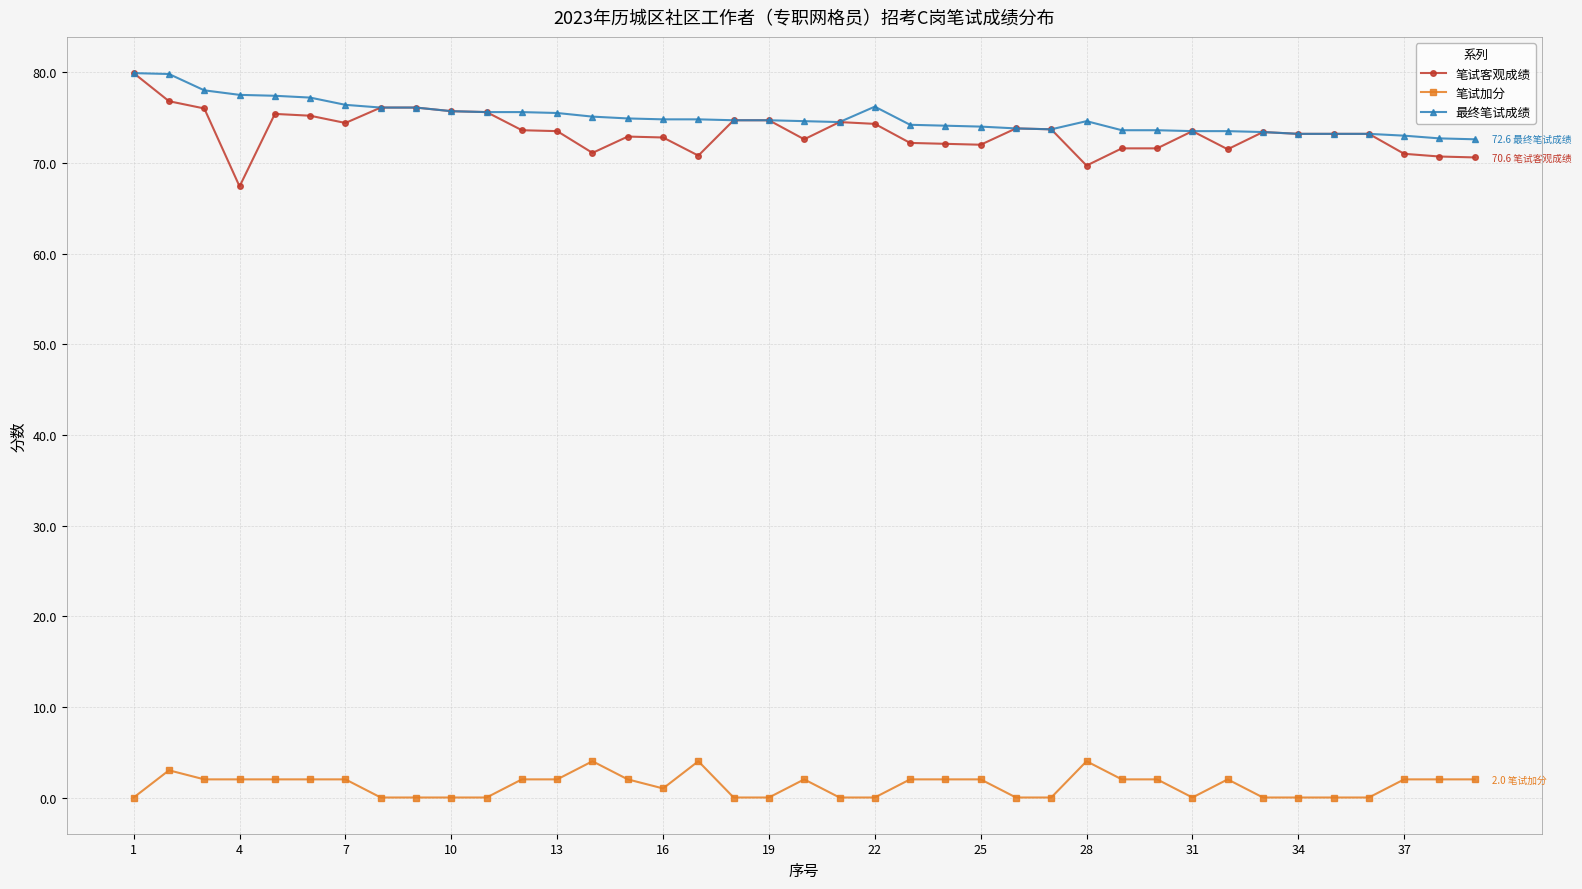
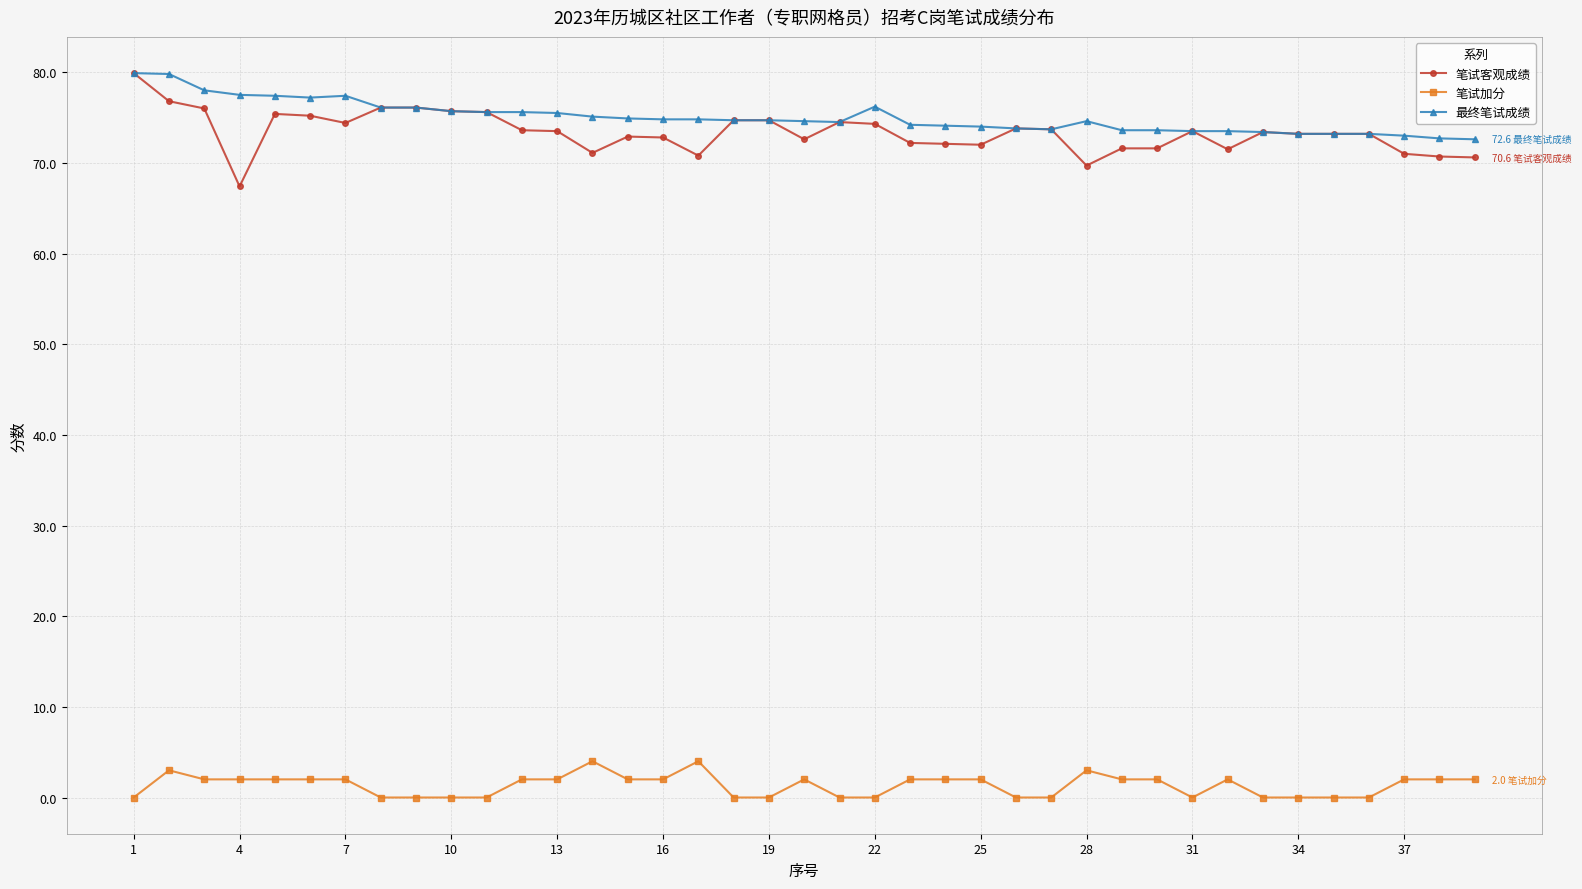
最终笔试成绩, 7: 76 -> 77
笔试加分, 16: 1 -> 2
笔试加分, 28: 4 -> 3
